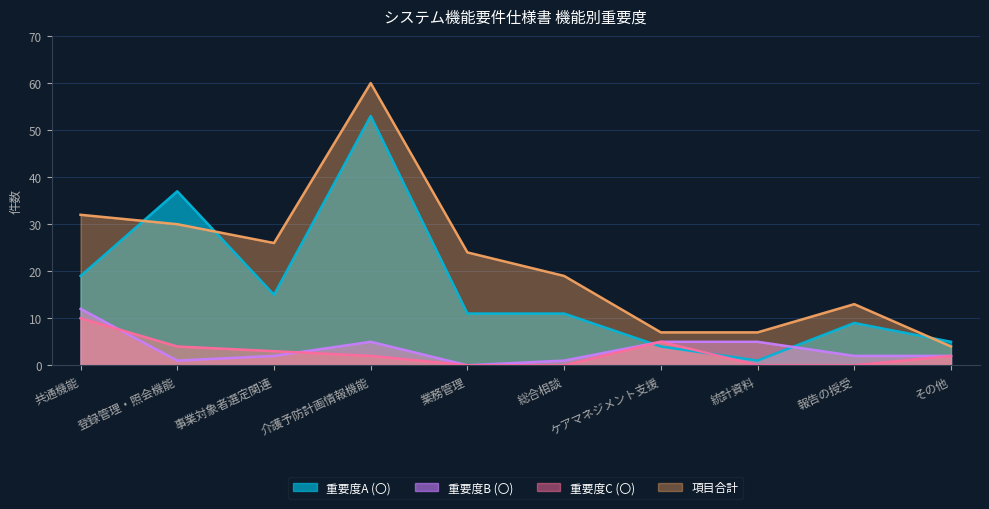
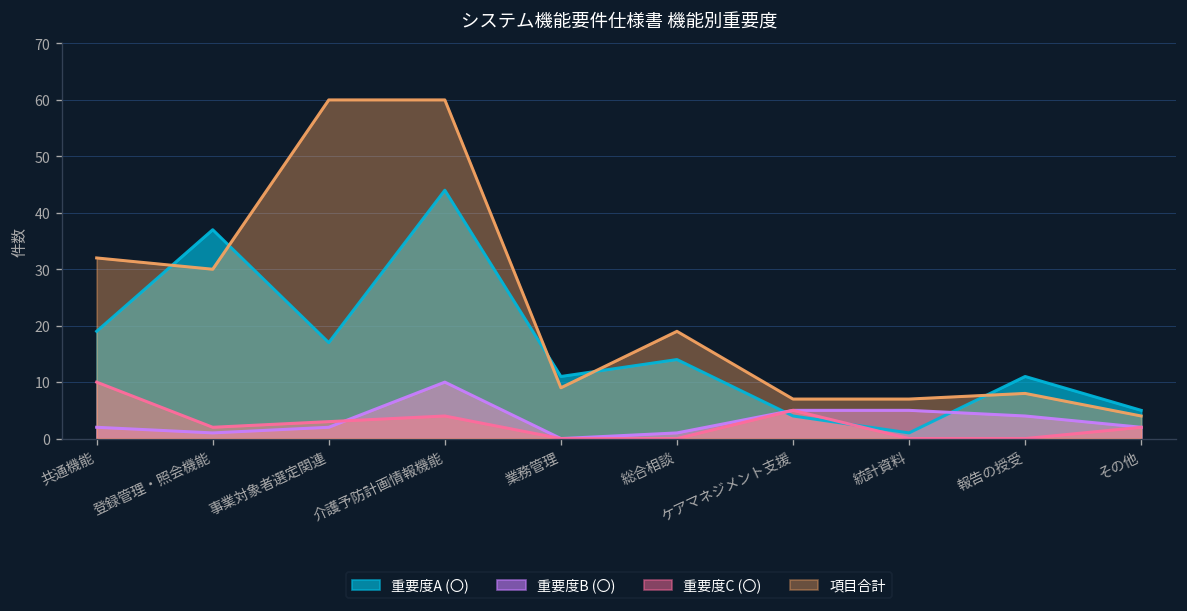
重要度B (〇), 共通機能: 12 -> 2
重要度C (〇), 登録管理・照会機能: 4 -> 2
重要度A (〇), 事業対象者選定関連: 15 -> 17
項目合計, 事業対象者選定関連: 26 -> 60
重要度A (〇), 介護予防計画情報機能: 53 -> 44
重要度B (〇), 介護予防計画情報機能: 5 -> 10
重要度C (〇), 介護予防計画情報機能: 2 -> 4
項目合計, 業務管理: 24 -> 9
重要度A (〇), 総合相談: 11 -> 14
重要度A (〇), 報告の授受: 9 -> 11
重要度B (〇), 報告の授受: 2 -> 4
項目合計, 報告の授受: 13 -> 8
